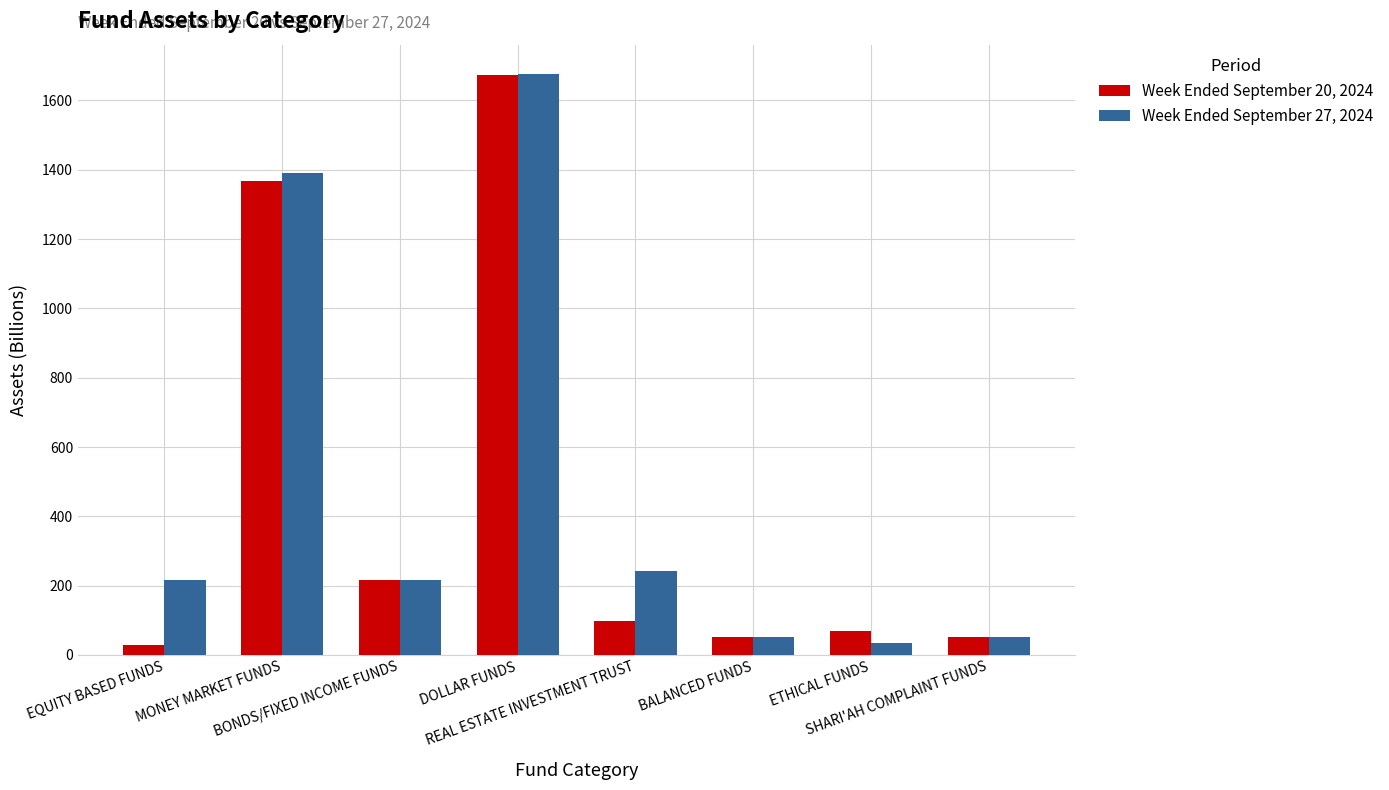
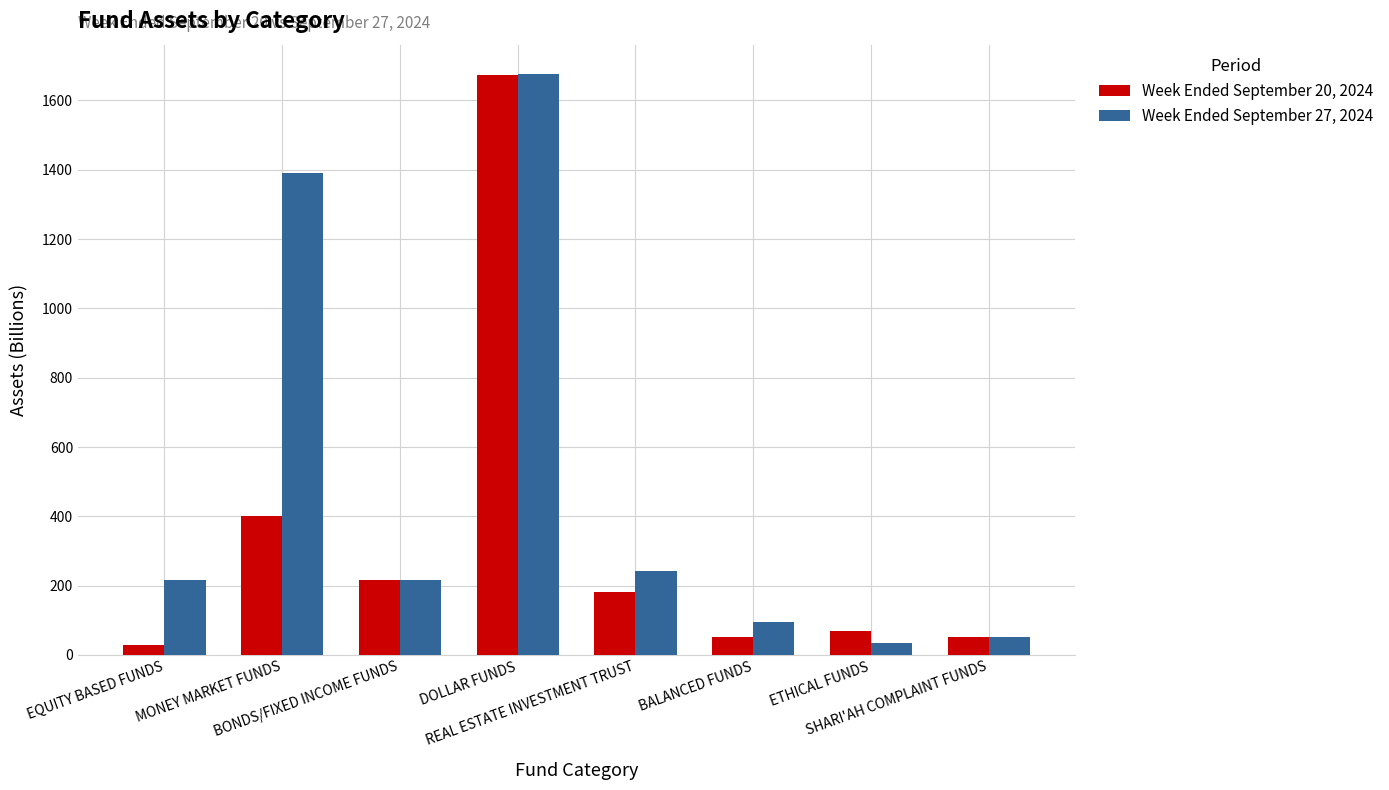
Week Ended September 20, 2024, MONEY MARKET FUNDS: 1370 -> 400
Week Ended September 20, 2024, REAL ESTATE INVESTMENT TRUST: 100 -> 180
Week Ended September 27, 2024, BALANCED FUNDS: 50 -> 90
